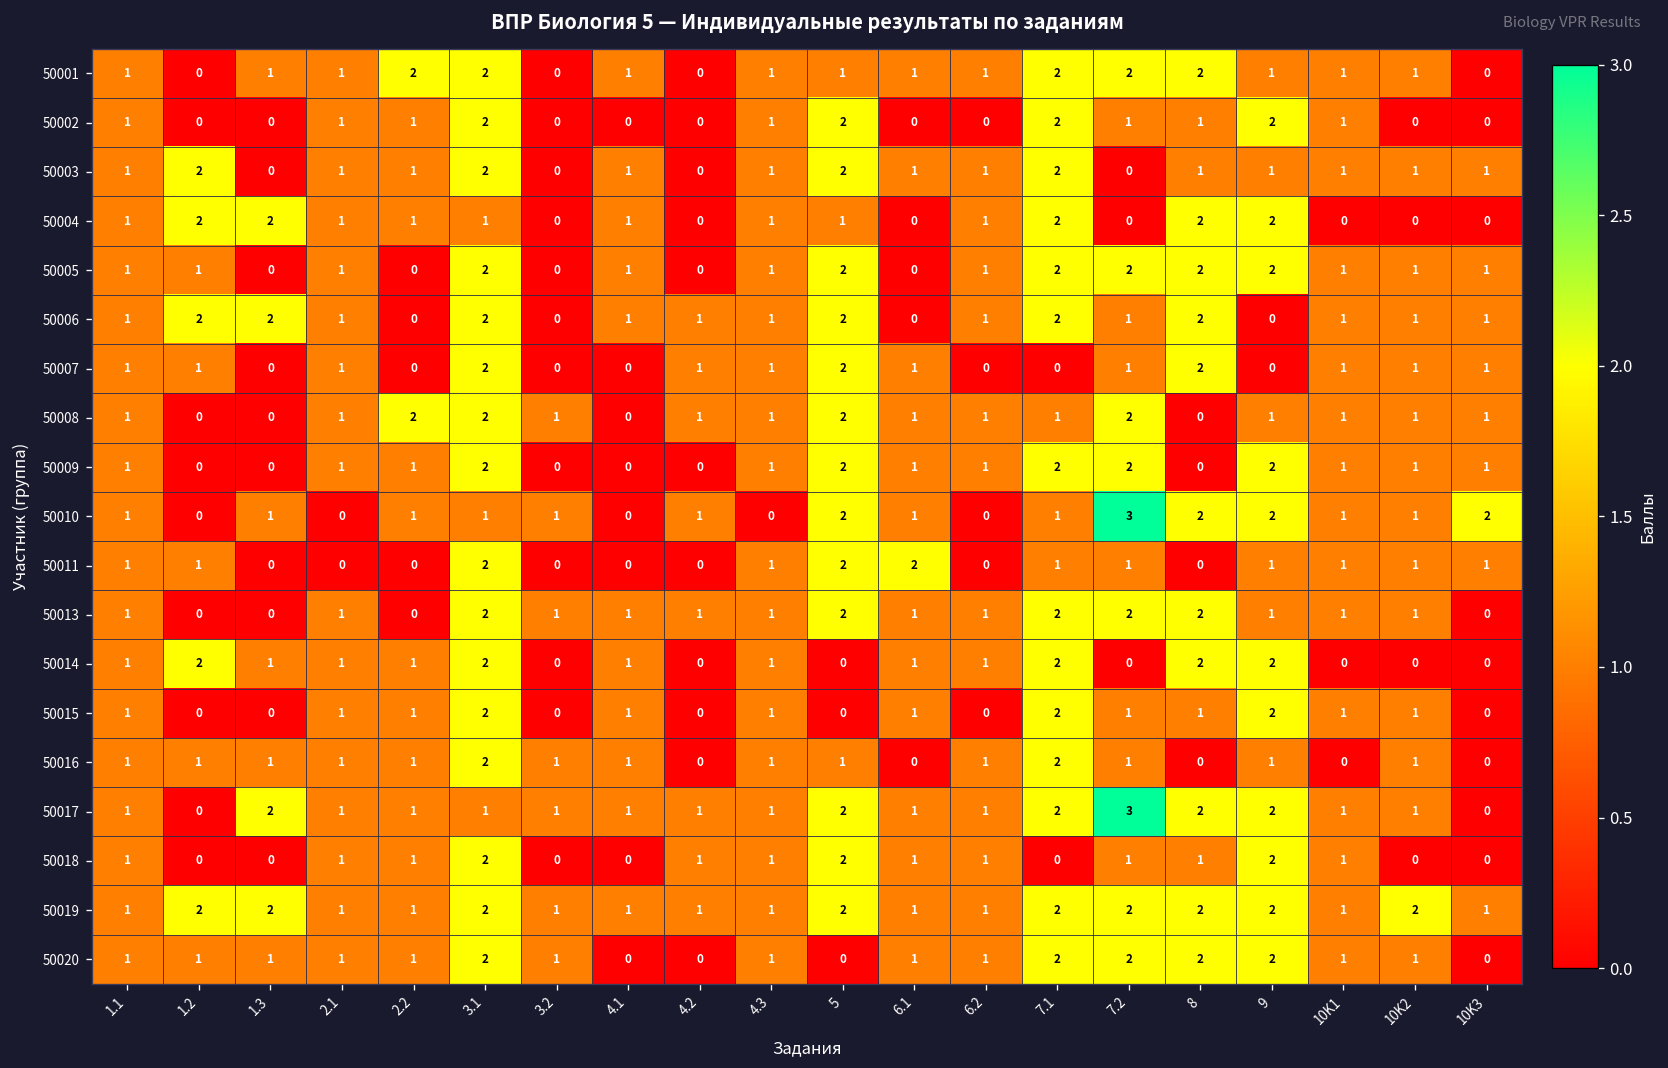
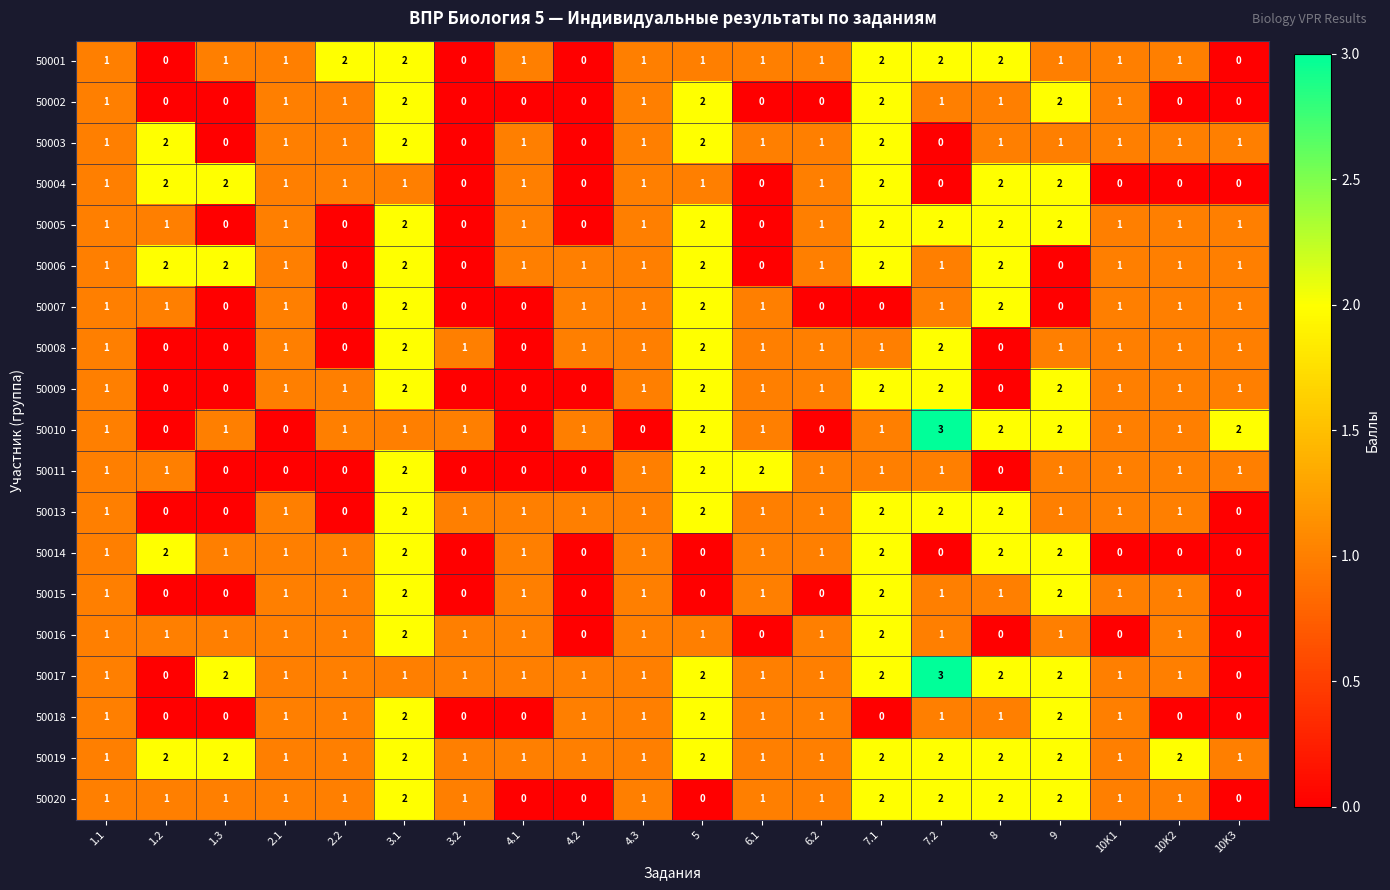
50008, 2.2: 2 -> 0
50011, 6.2: 0 -> 1
